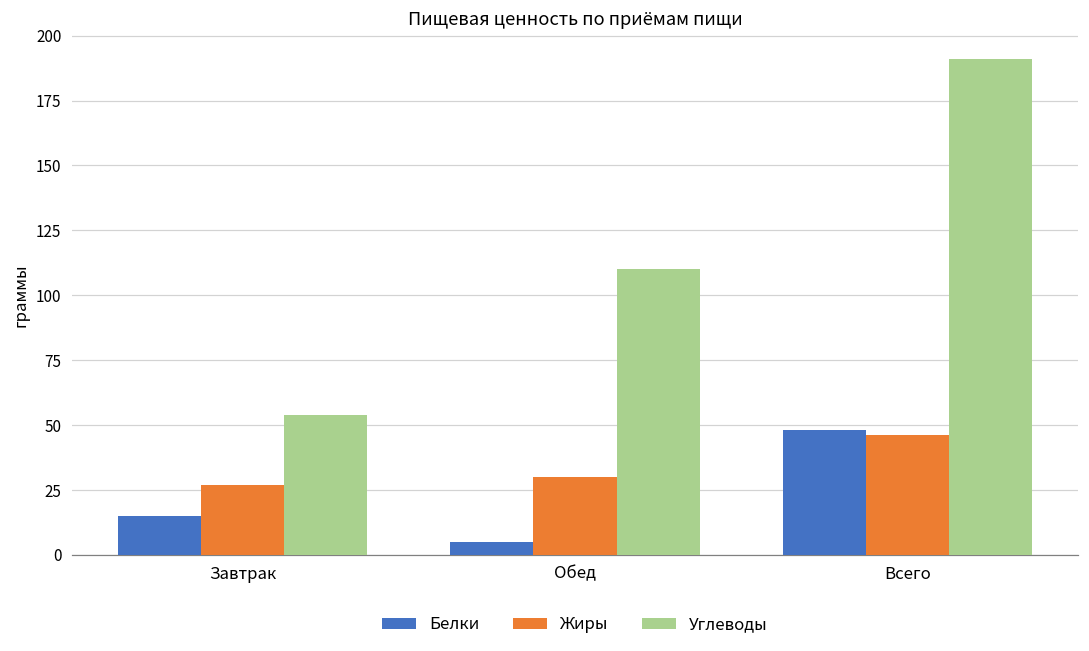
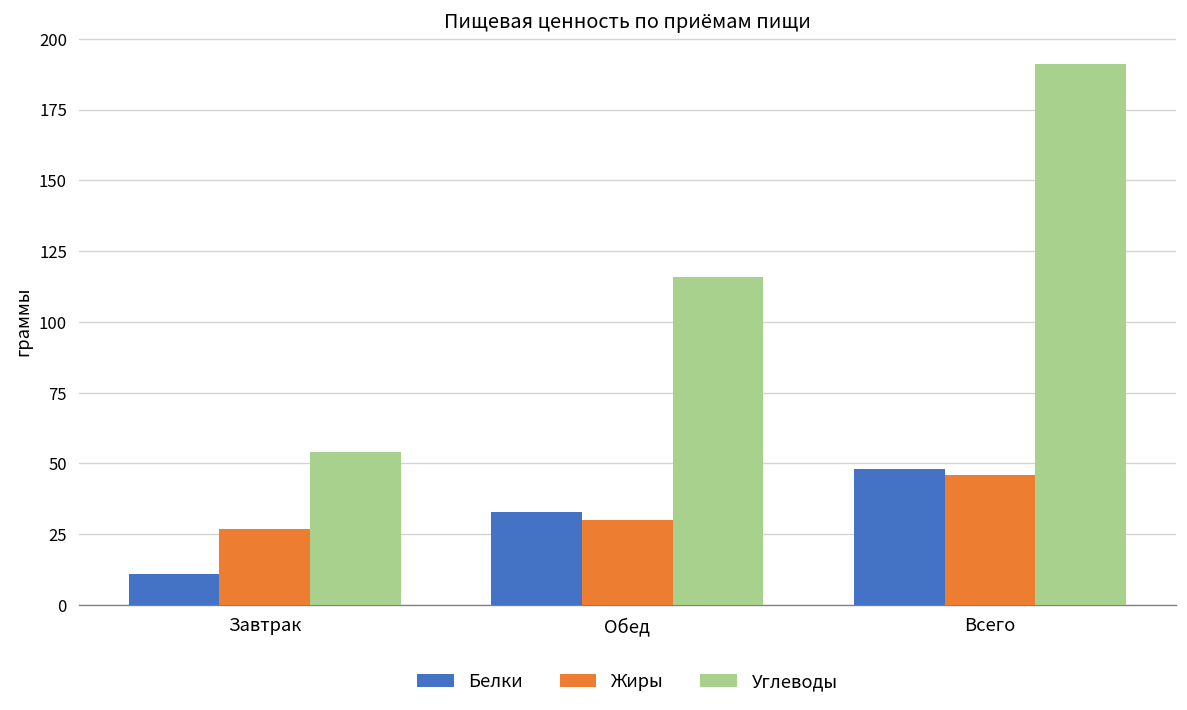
Белки, Завтрак: 15 -> 11
Белки, Обед: 5 -> 33
Углеводы, Обед: 110 -> 116
